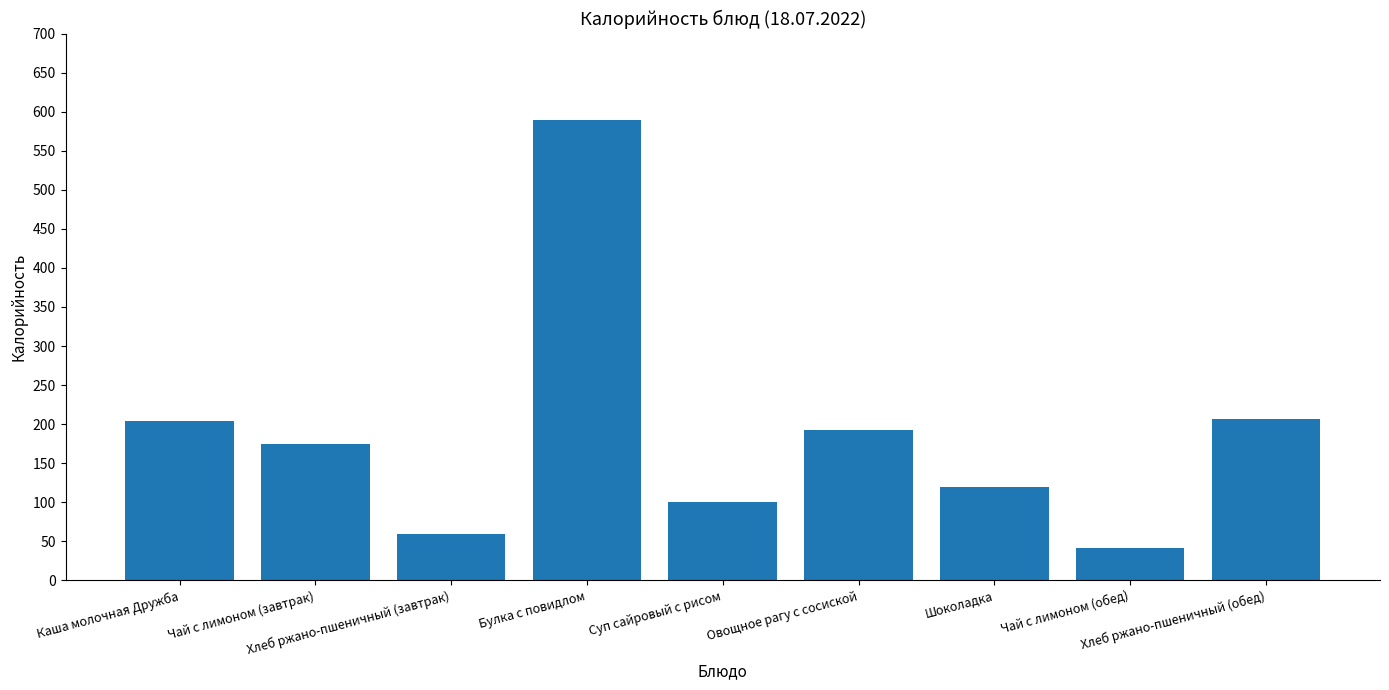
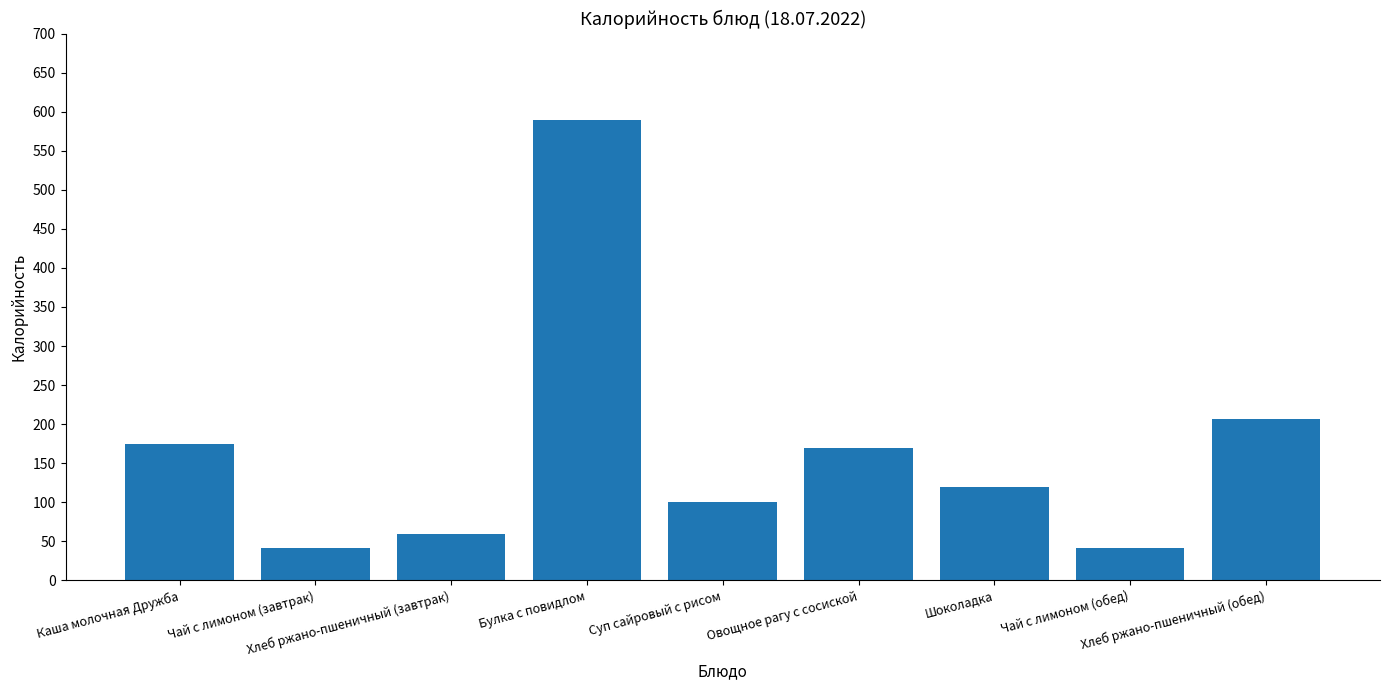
Каша молочная Дружба: 200 -> 170
Чай с лимоном (завтрак): 170 -> 40
Овощное рагу с сосиской: 190 -> 170
